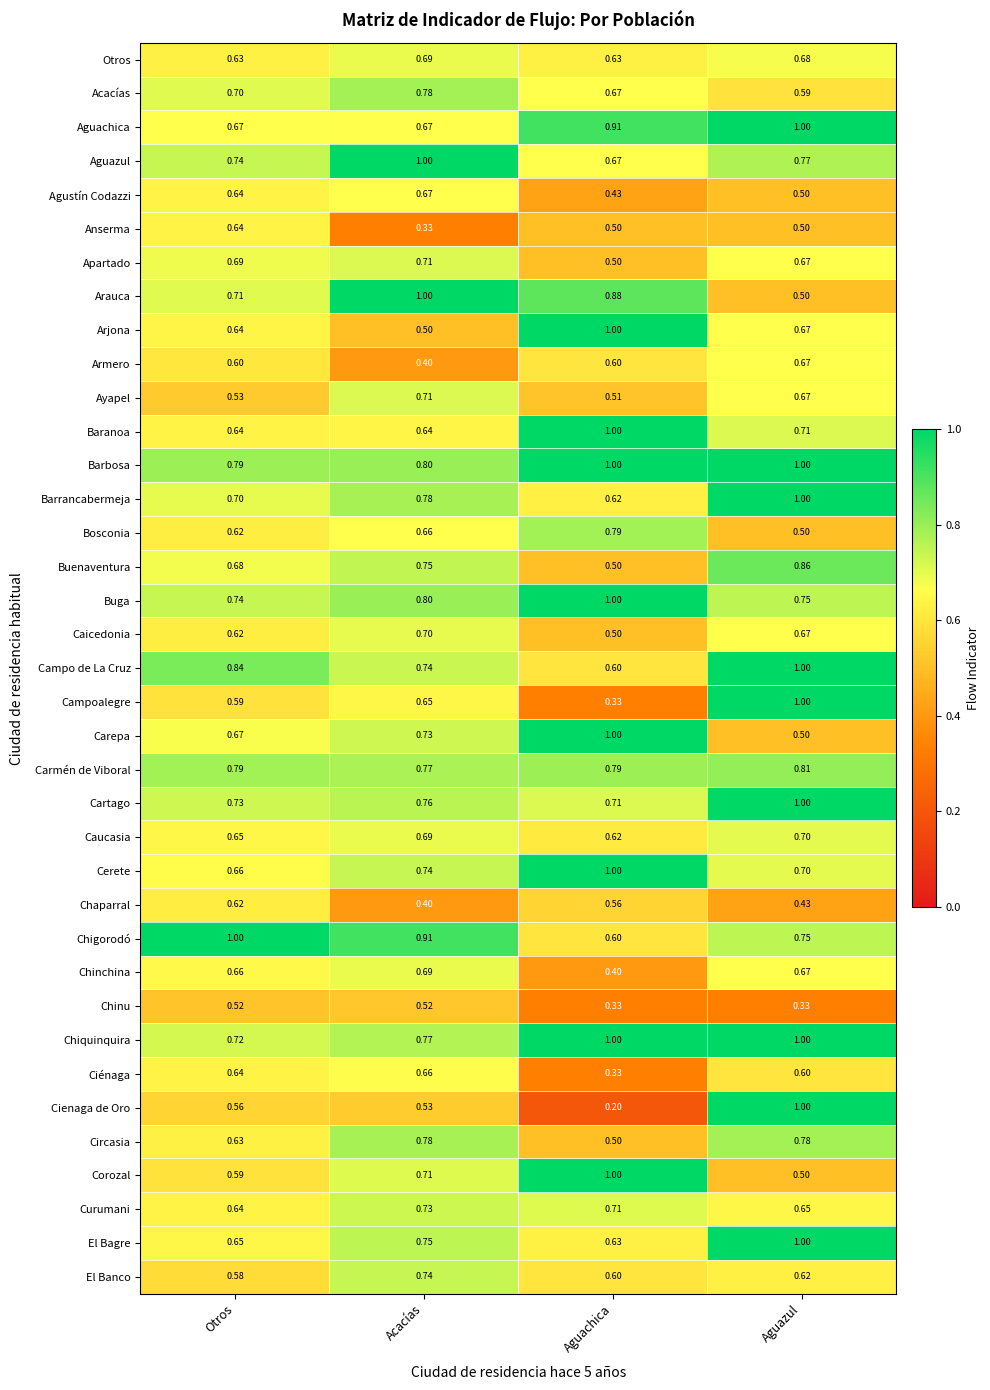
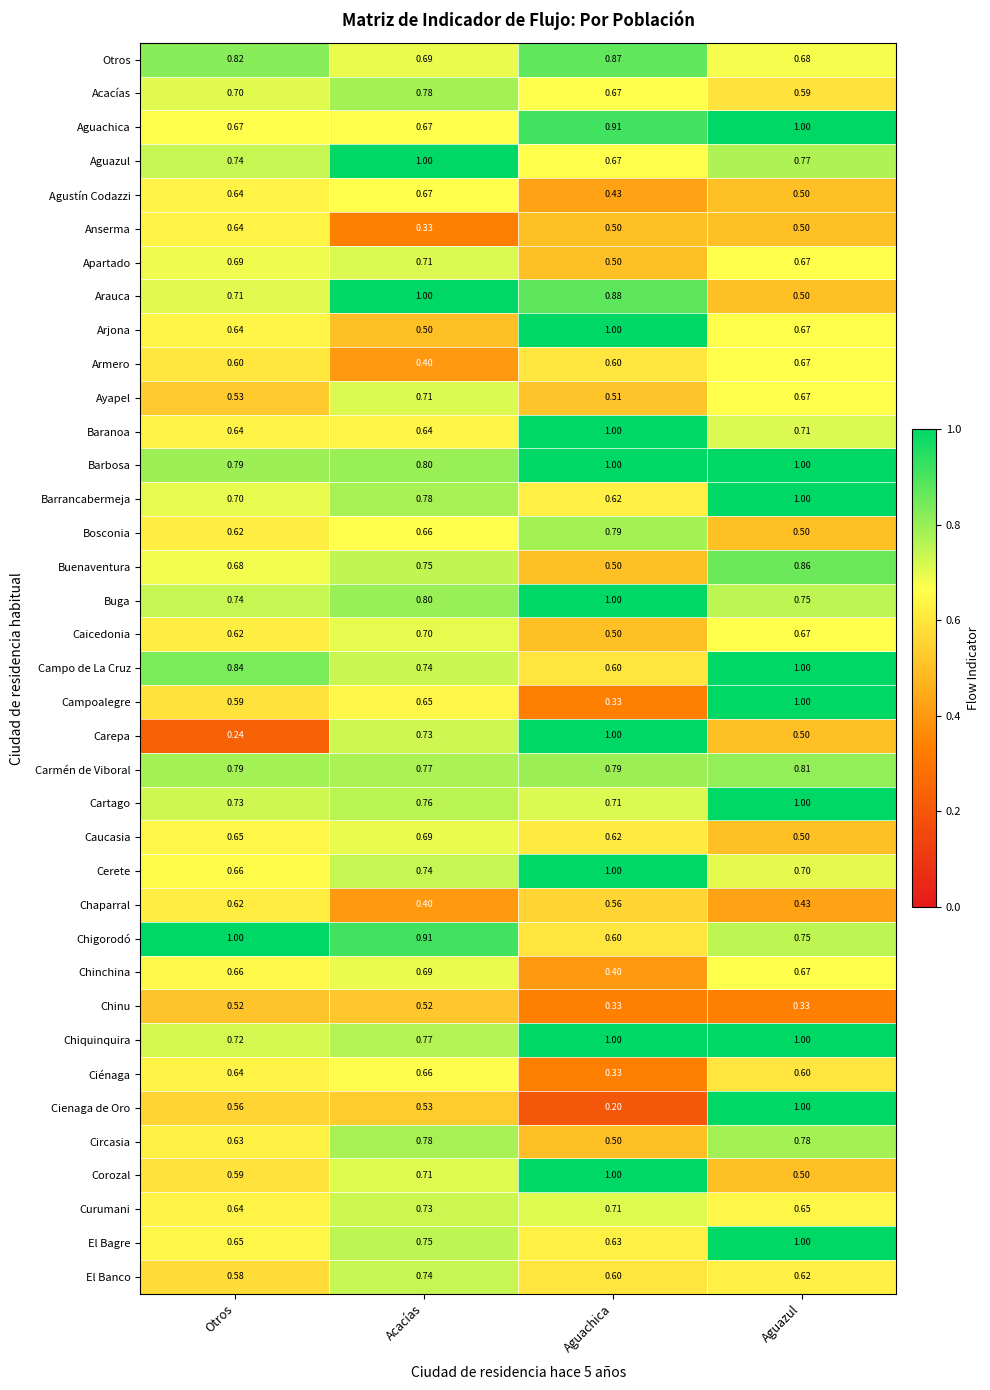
Otros, Otros: 0.63 -> 0.82
Otros, Aguachica: 0.63 -> 0.87
Carepa, Otros: 0.67 -> 0.24
Caucasia, Aguazul: 0.70 -> 0.50
